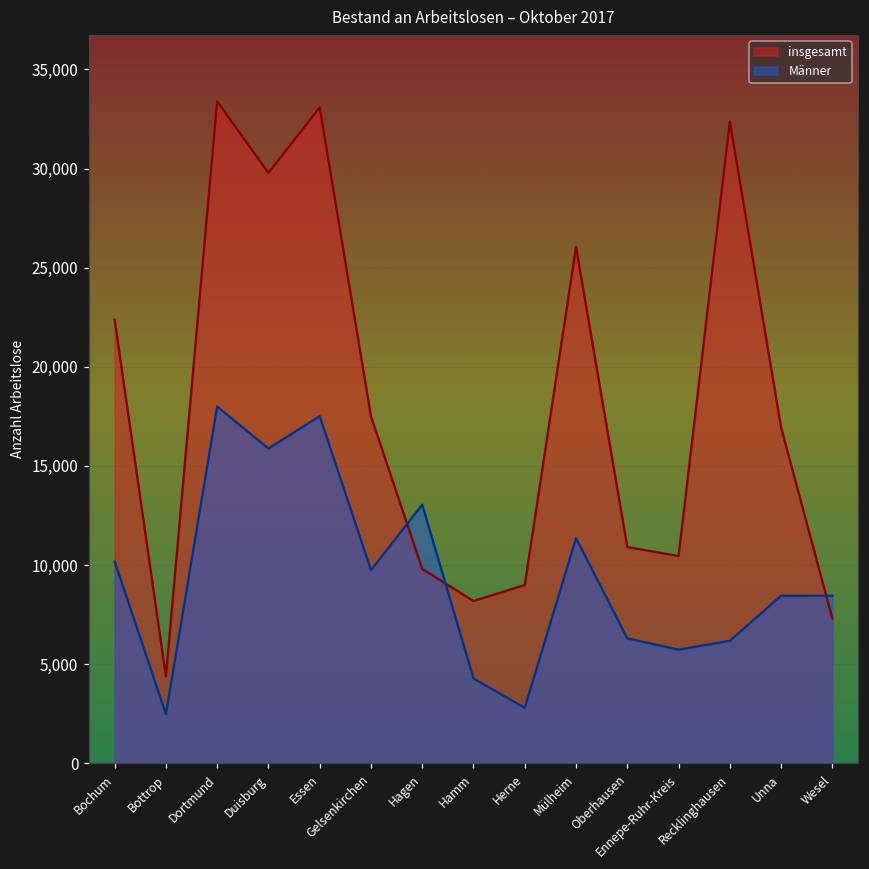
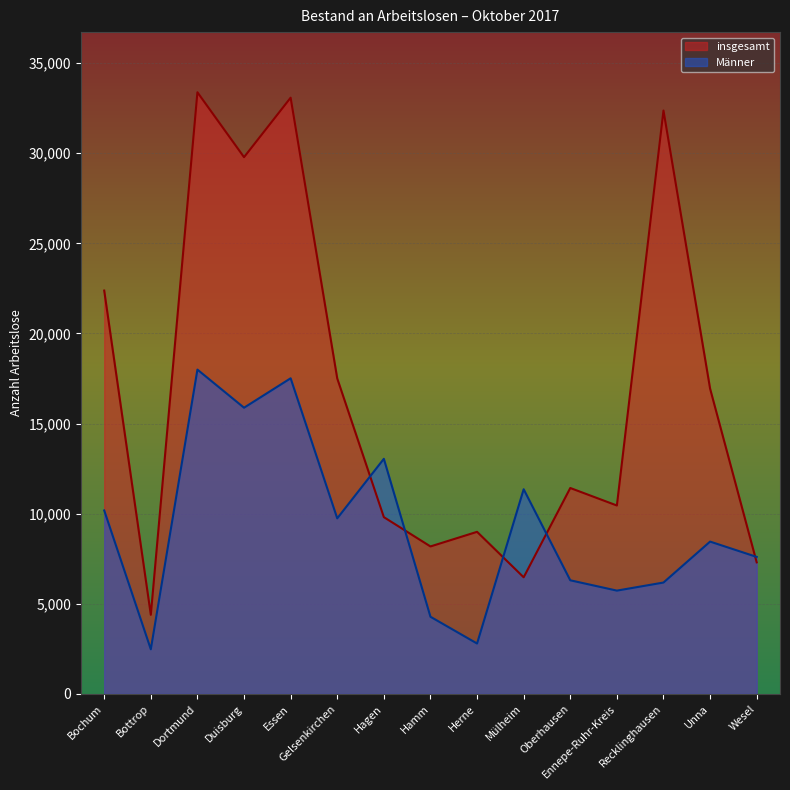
insgesamt, Mülheim: 26,000 -> 6,500
insgesamt, Oberhausen: 10,900 -> 11,400
Männer, Wesel: 8,500 -> 7,600
